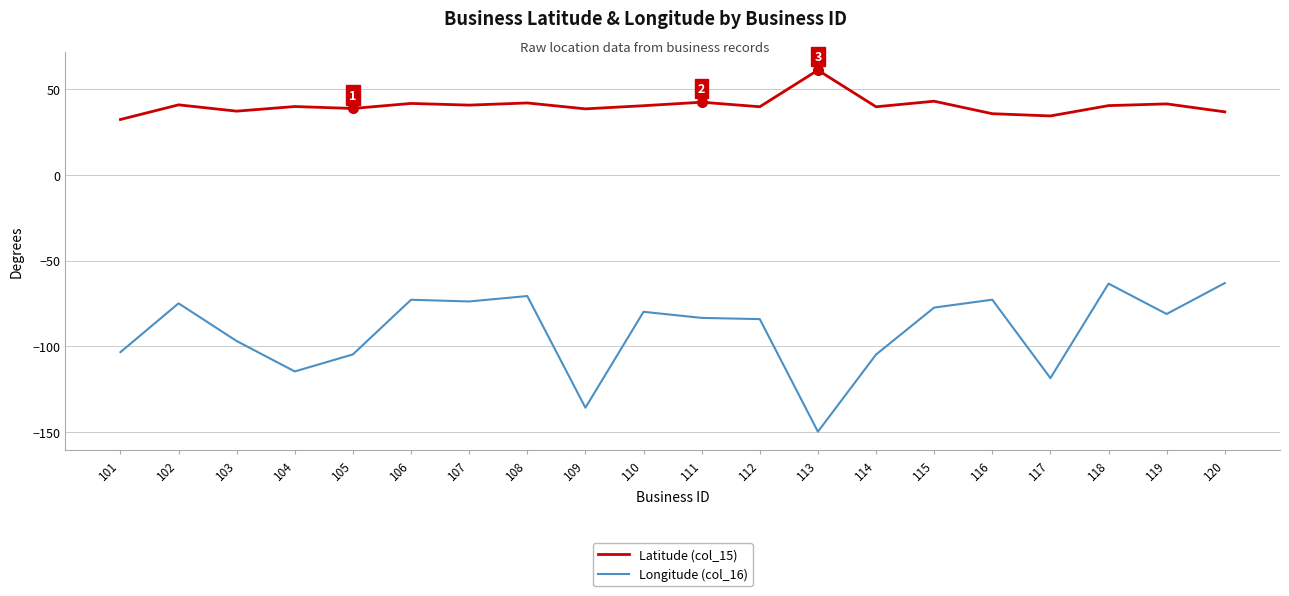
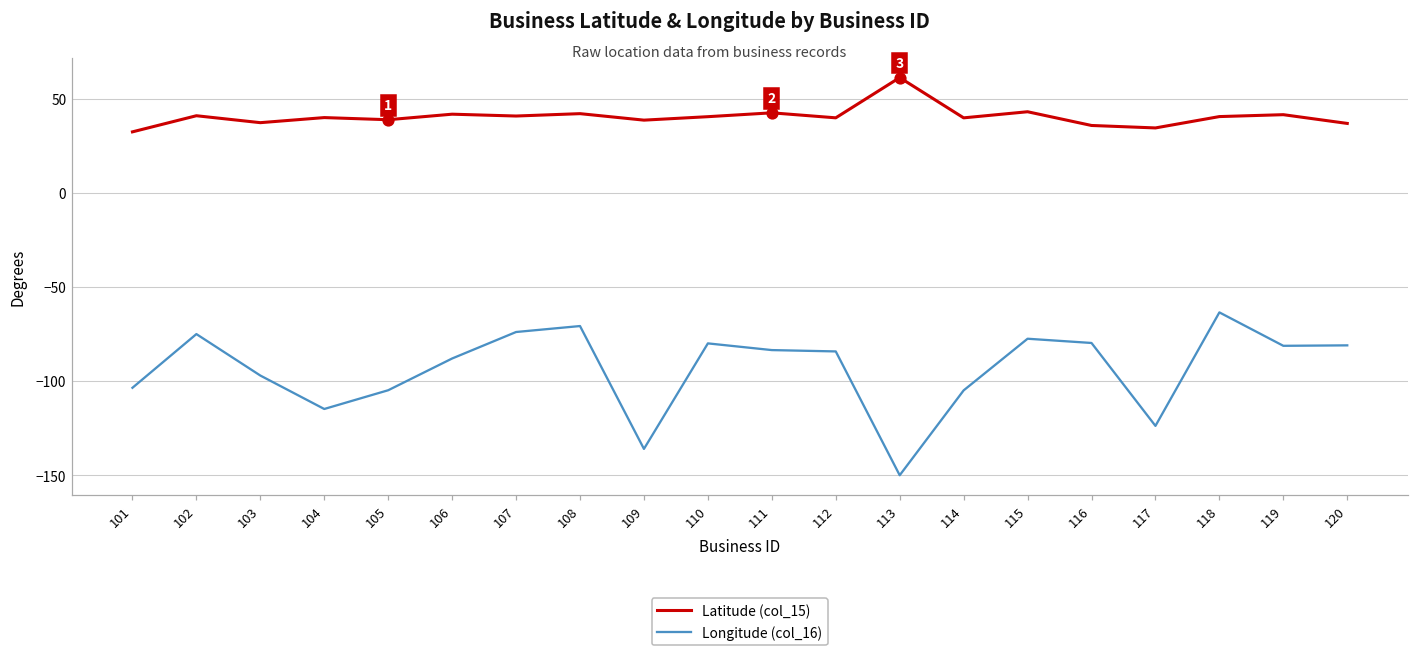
Longitude (col_16), 106: -73 -> -88
Longitude (col_16), 116: -73 -> -80
Longitude (col_16), 117: -119 -> -124
Longitude (col_16), 120: -63 -> -81
